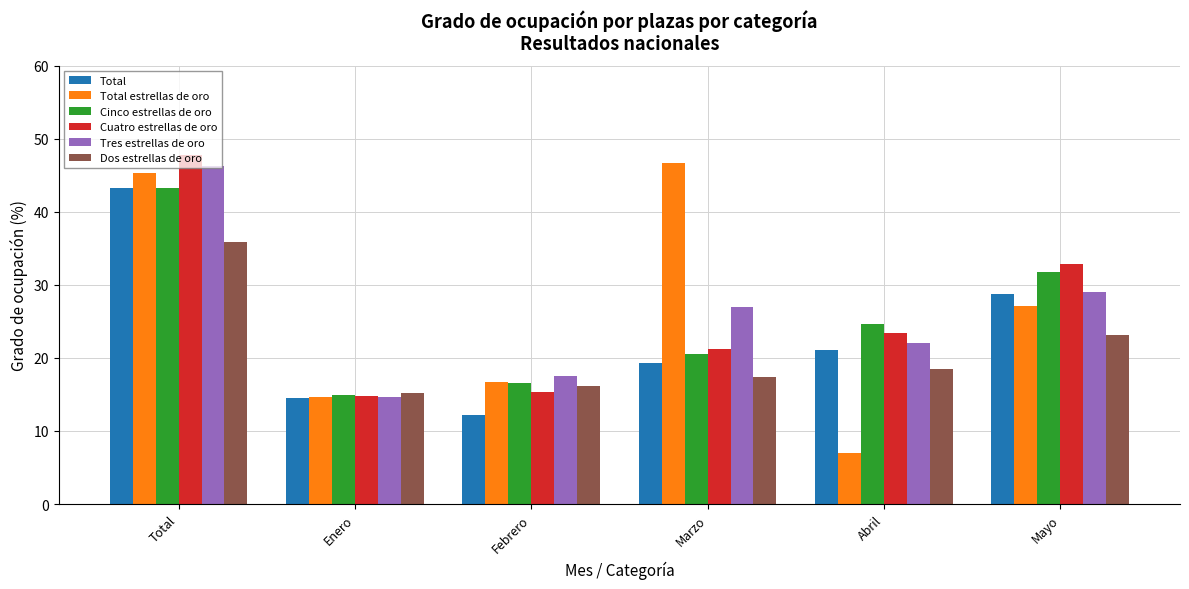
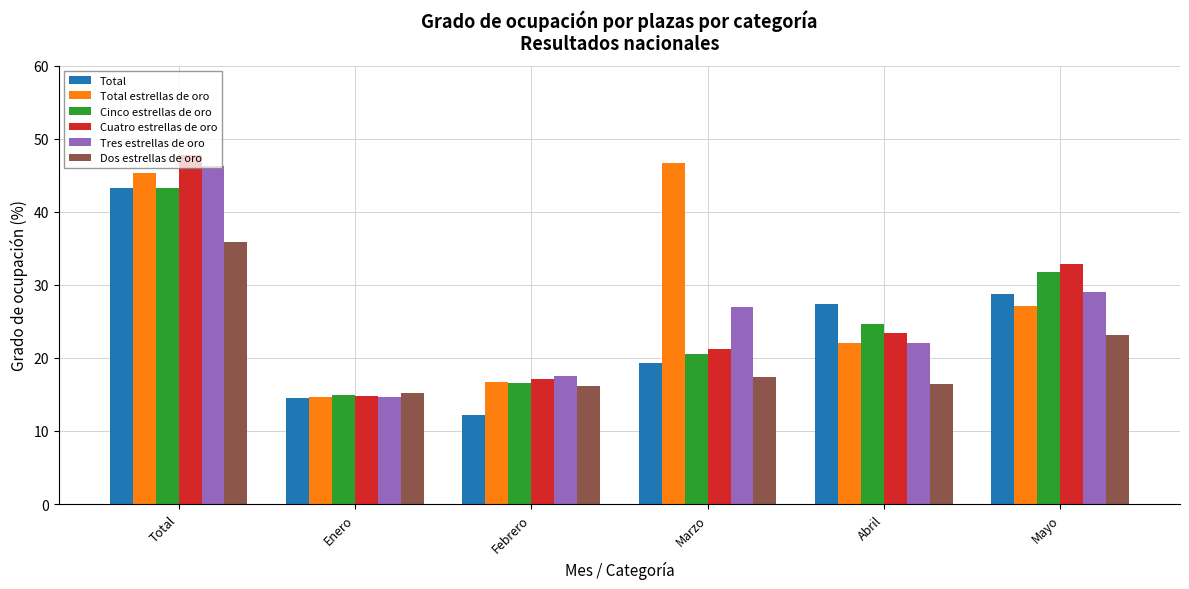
Cuatro estrellas de oro, Febrero: 15 -> 17
Total, Abril: 21 -> 27
Total estrellas de oro, Abril: 7 -> 22
Dos estrellas de oro, Abril: 18 -> 16
